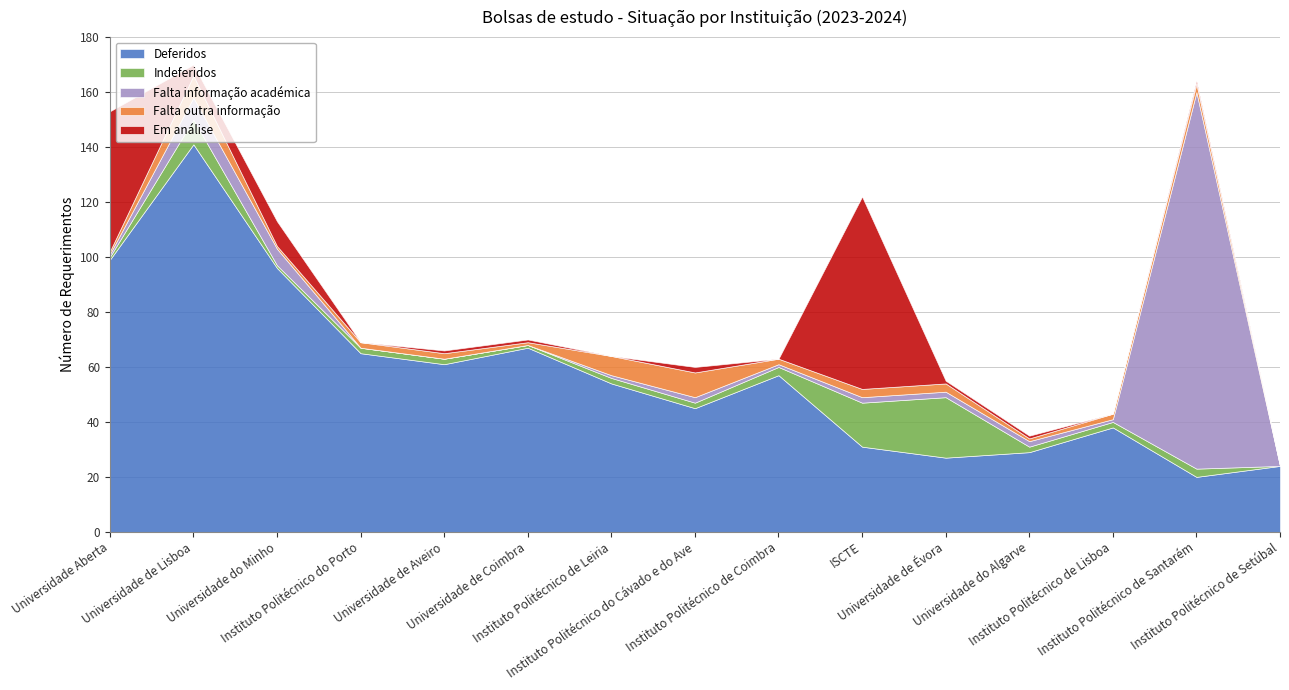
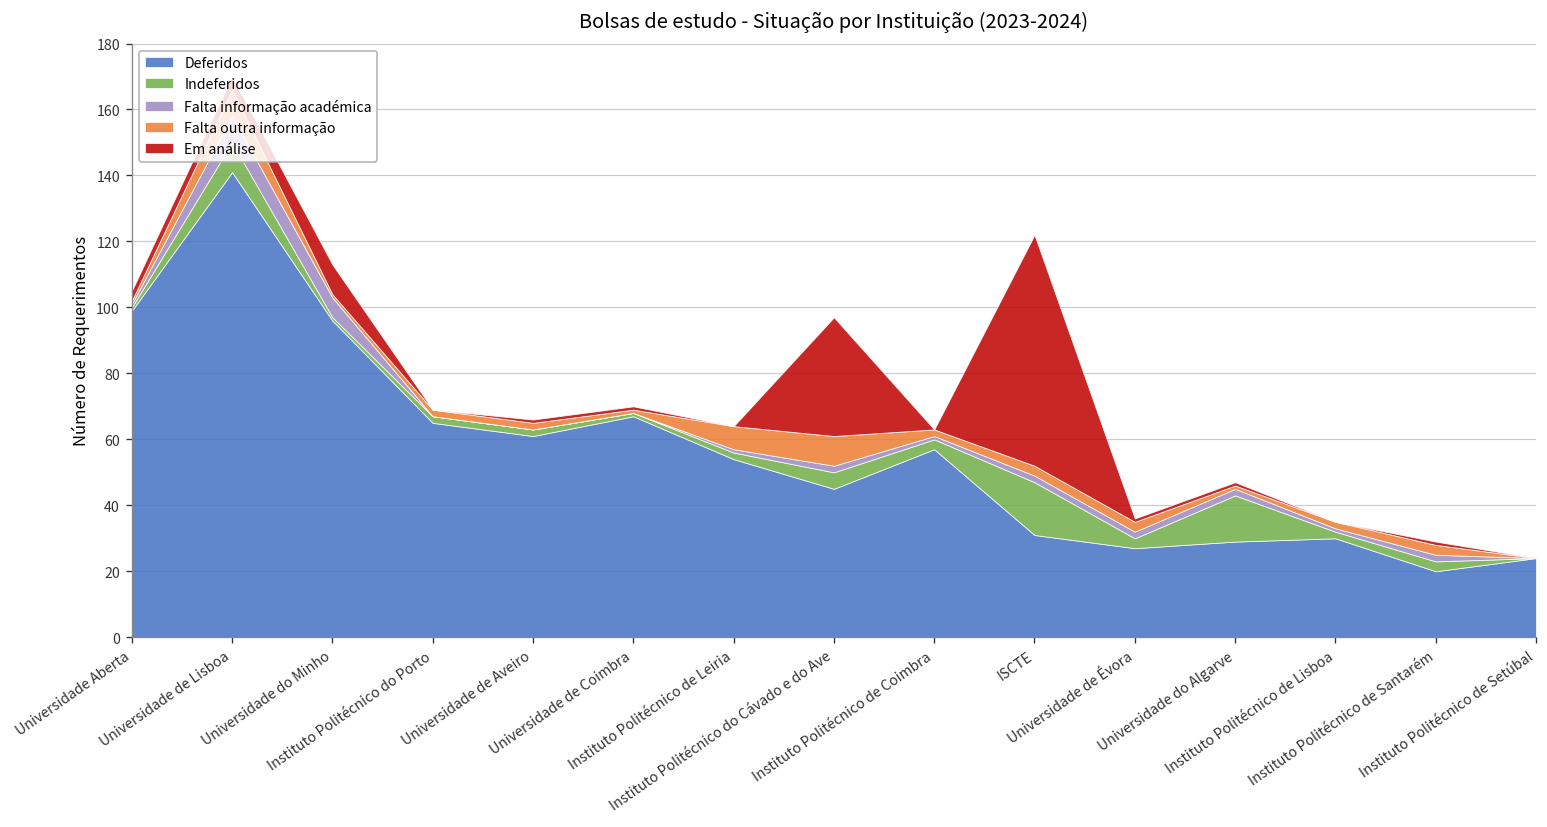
Em análise, Universidade Aberta: 51 -> 3
Indeferidos, Instituto Politécnico do Cávado e do Ave: 2 -> 5
Em análise, Instituto Politécnico do Cávado e do Ave: 2 -> 36
Indeferidos, Universidade de Évora: 22 -> 3
Indeferidos, Universidade do Algarve: 2 -> 14
Deferidos, Instituto Politécnico de Lisboa: 38 -> 30
Falta informação académica, Instituto Politécnico de Santarém: 137 -> 2
